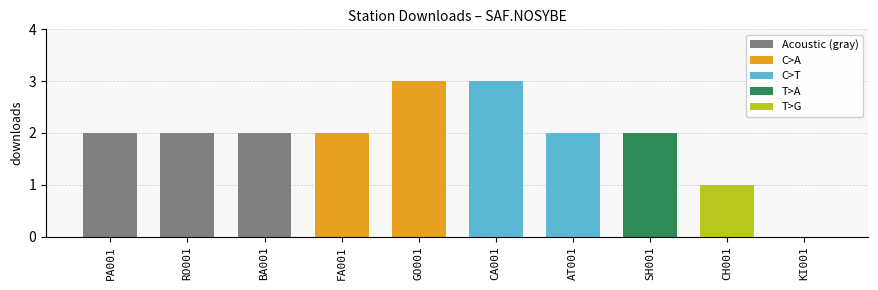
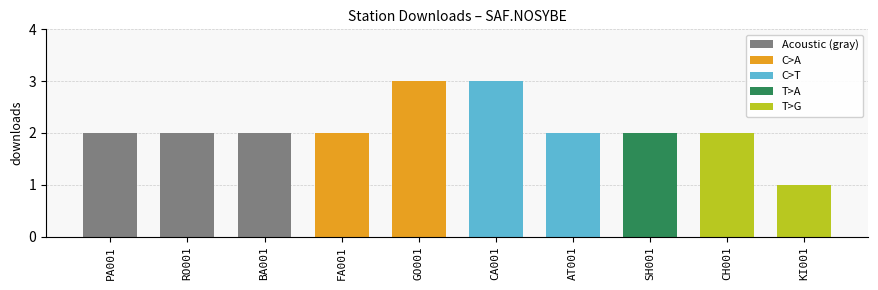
CH001: 1 -> 2
KI001: 0 -> 1
